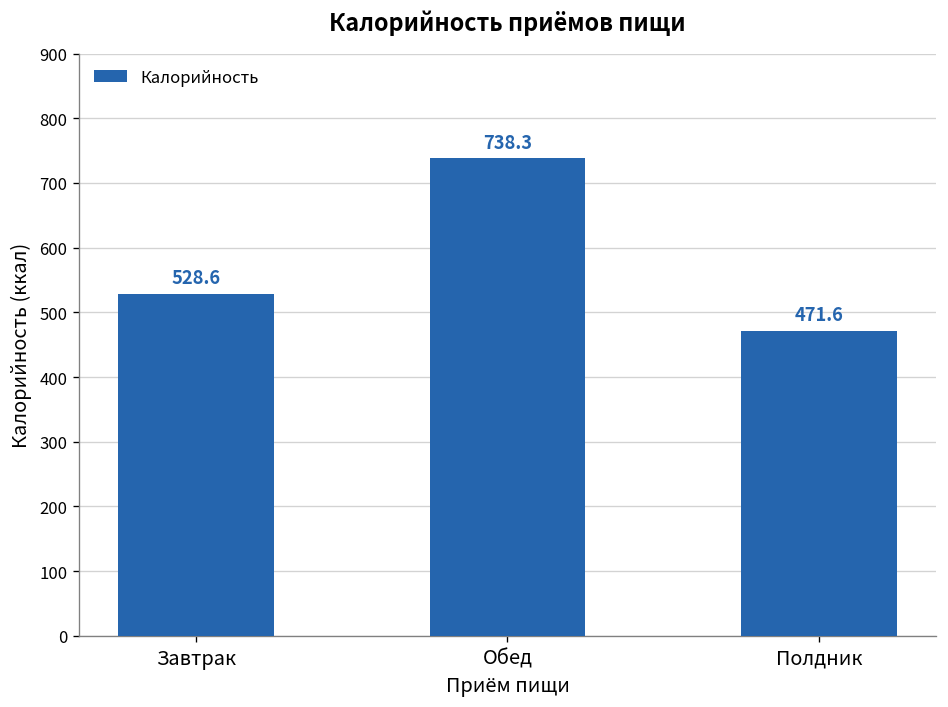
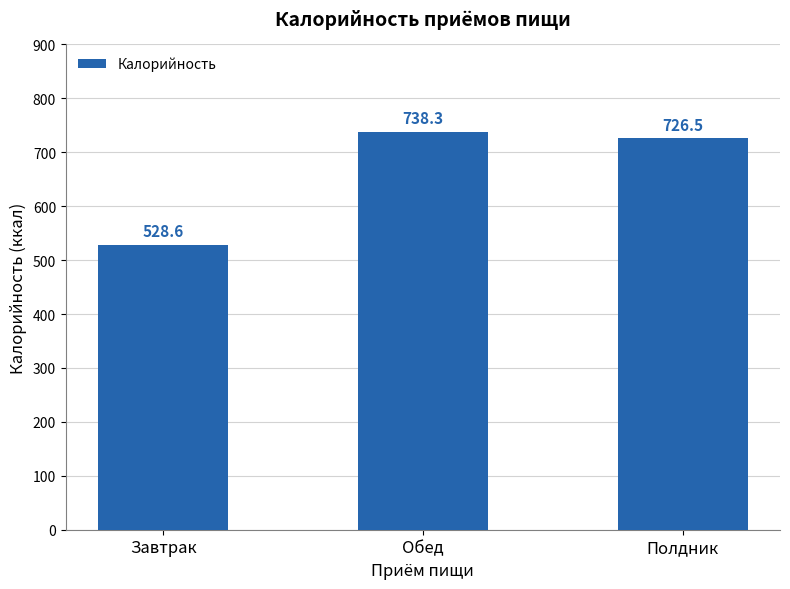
Полдник: 471.6 -> 726.5
